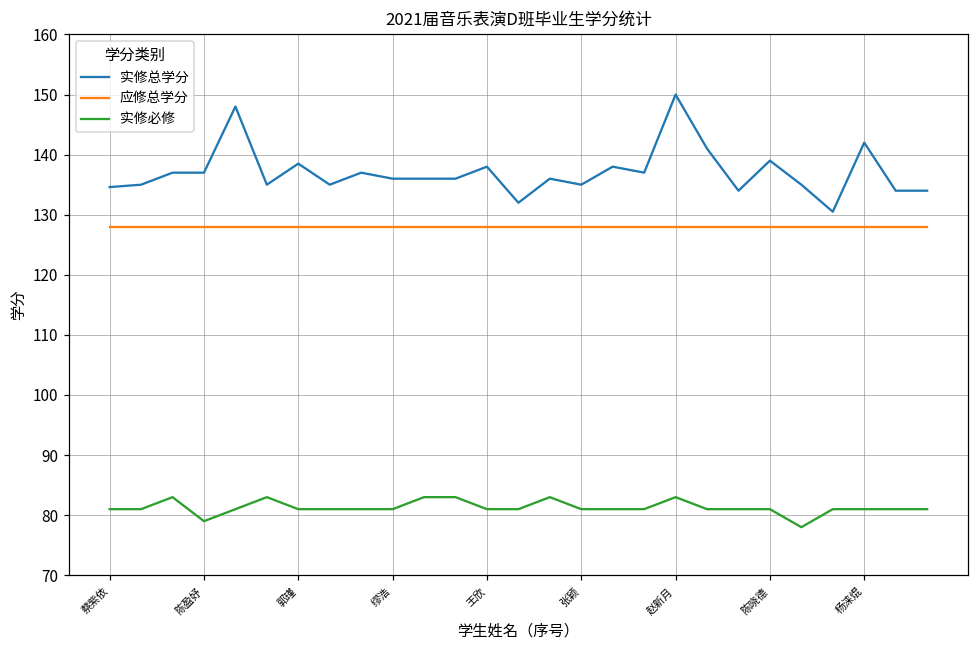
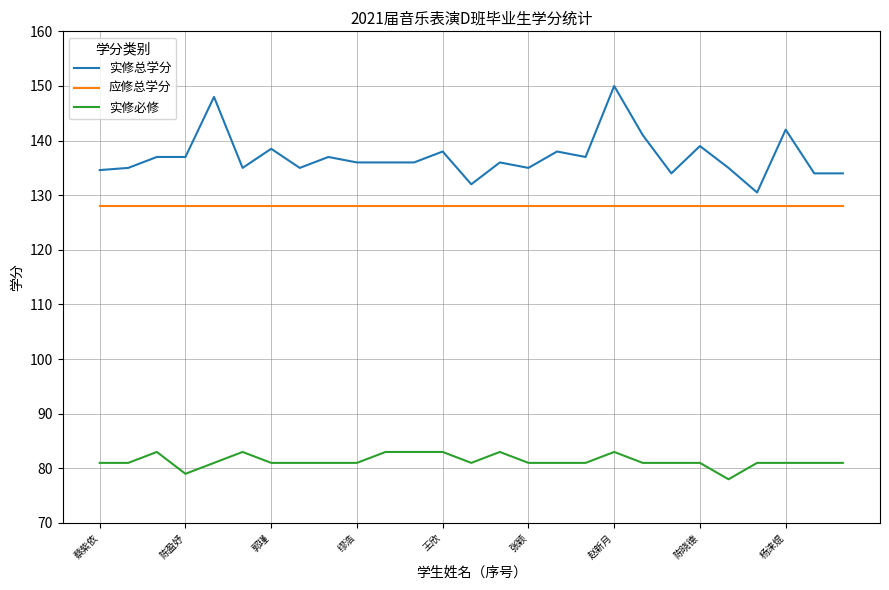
实修必修, 王欣: 81 -> 83
